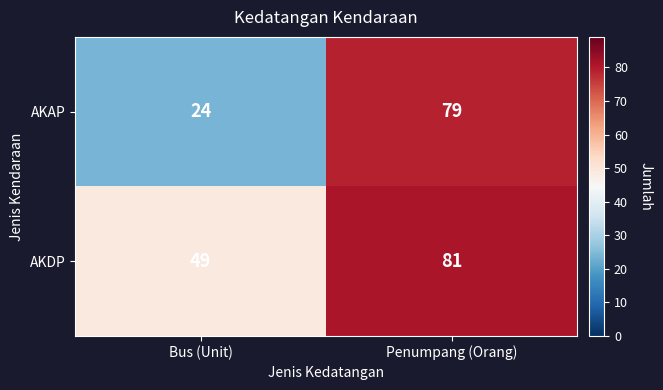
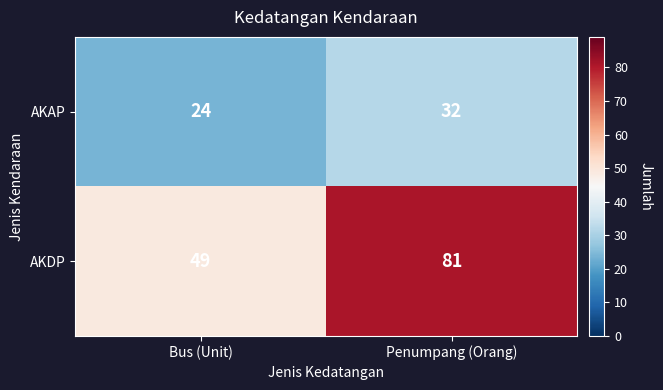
AKAP, Penumpang (Orang): 79 -> 32
